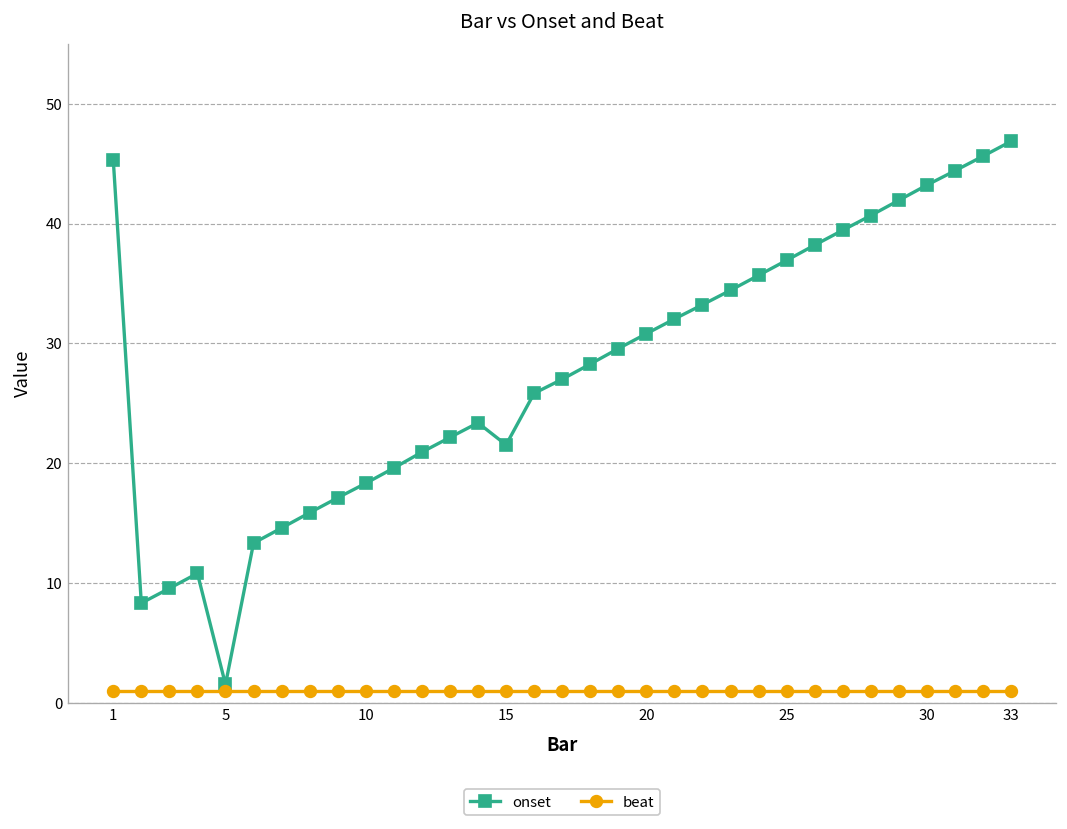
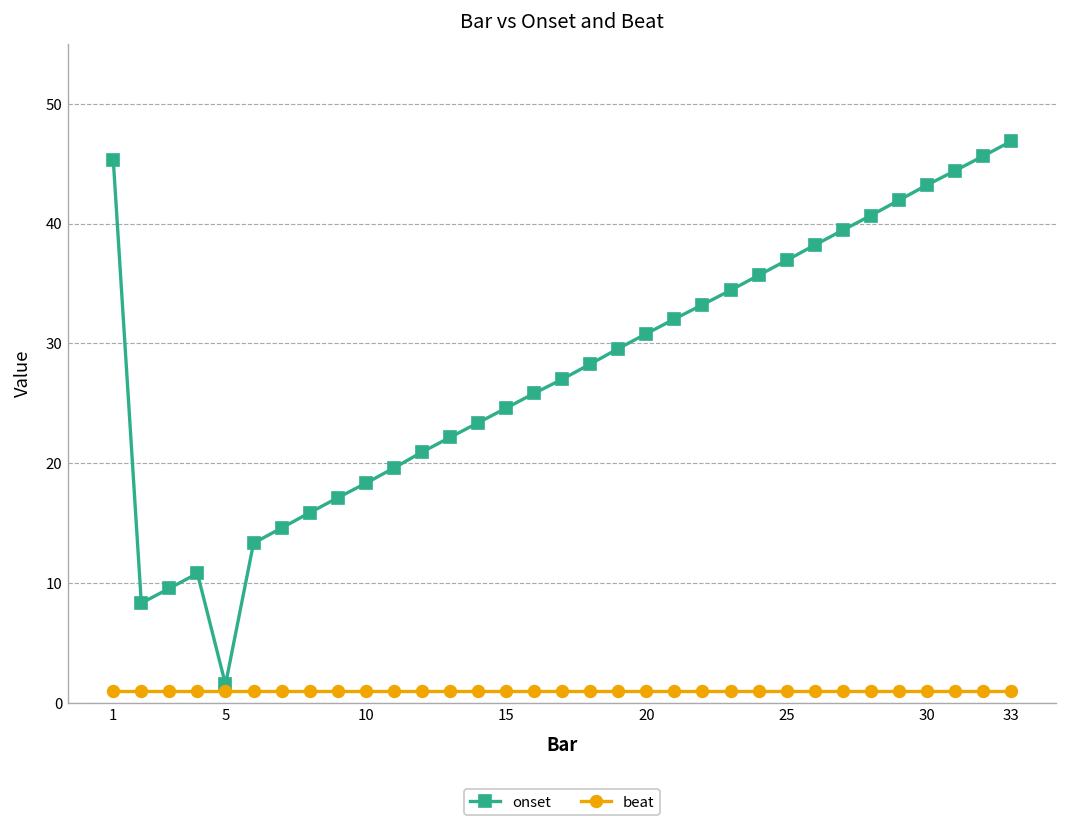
onset, 15: 22 -> 25
